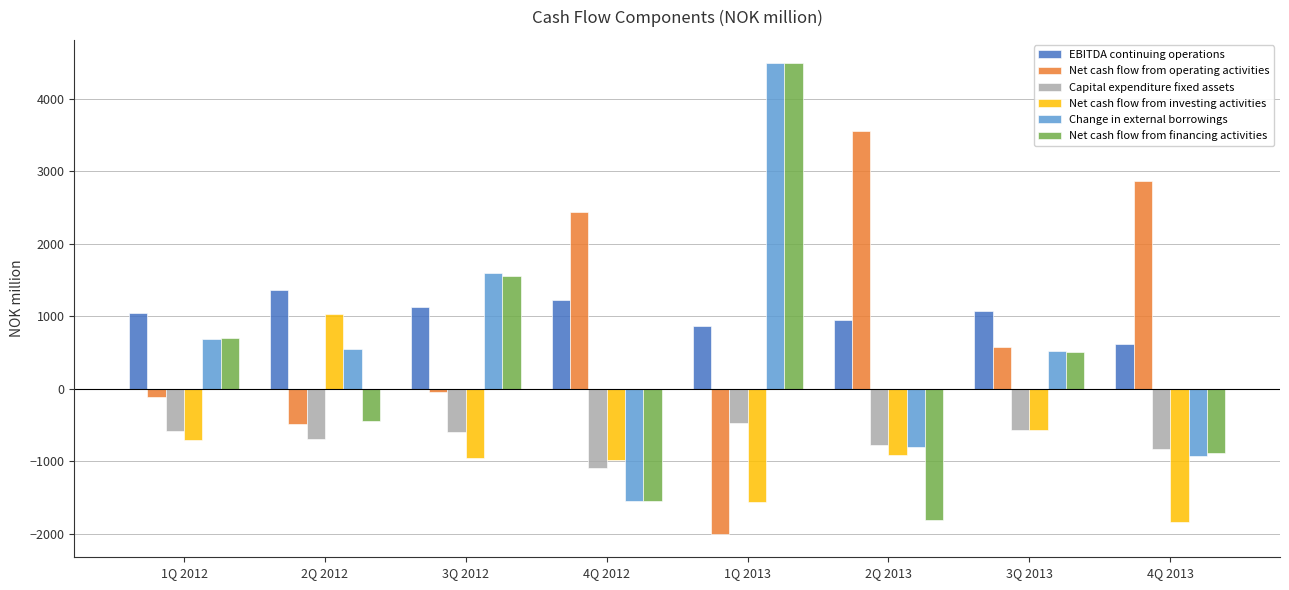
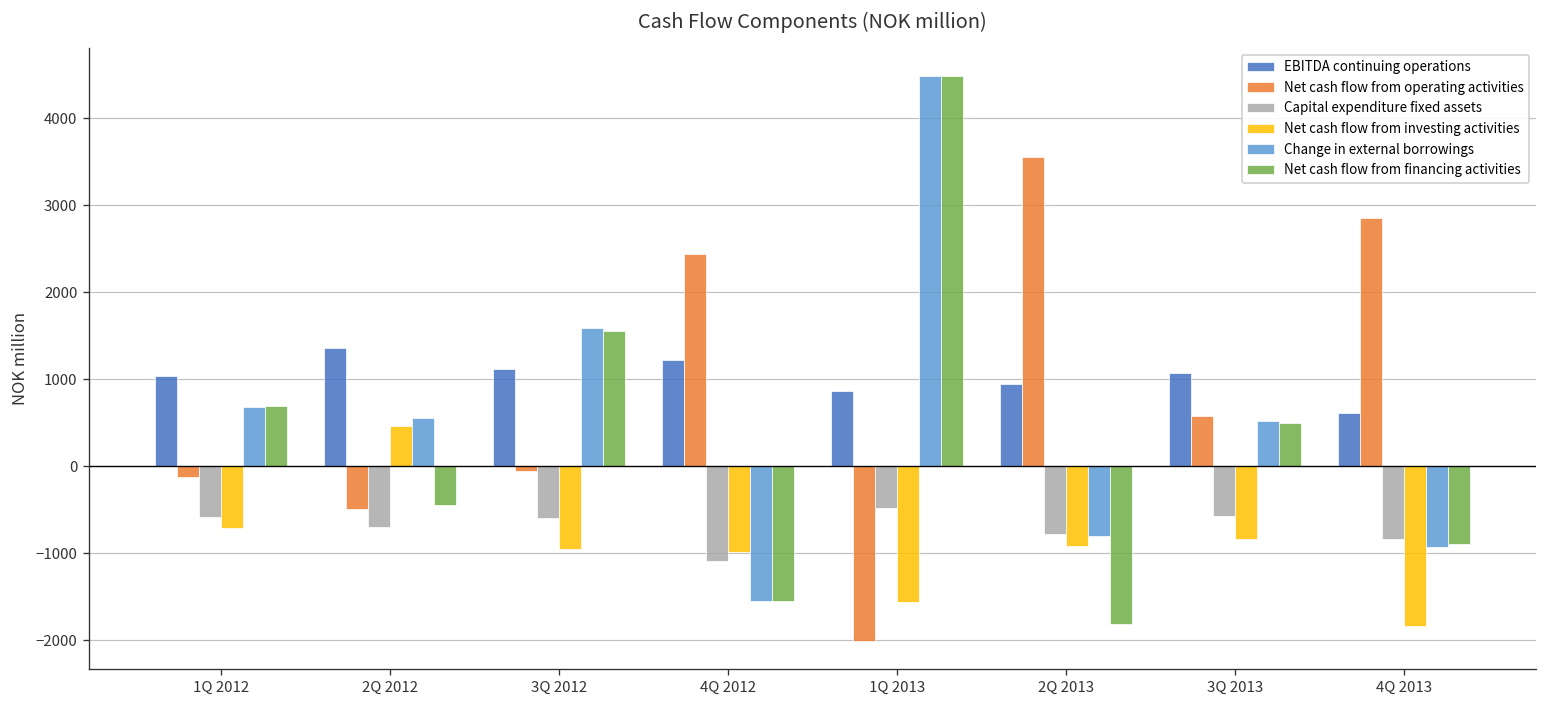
Net cash flow from investing activities, 2Q 2012: 1000 -> 500
Net cash flow from investing activities, 3Q 2013: -600 -> -800
